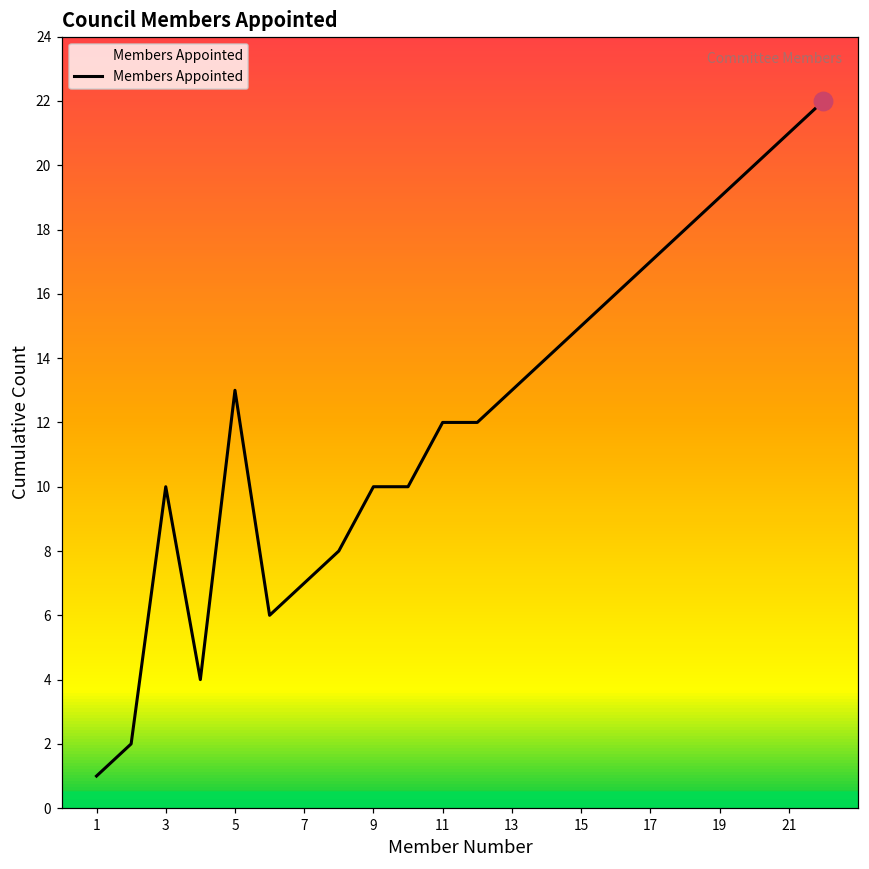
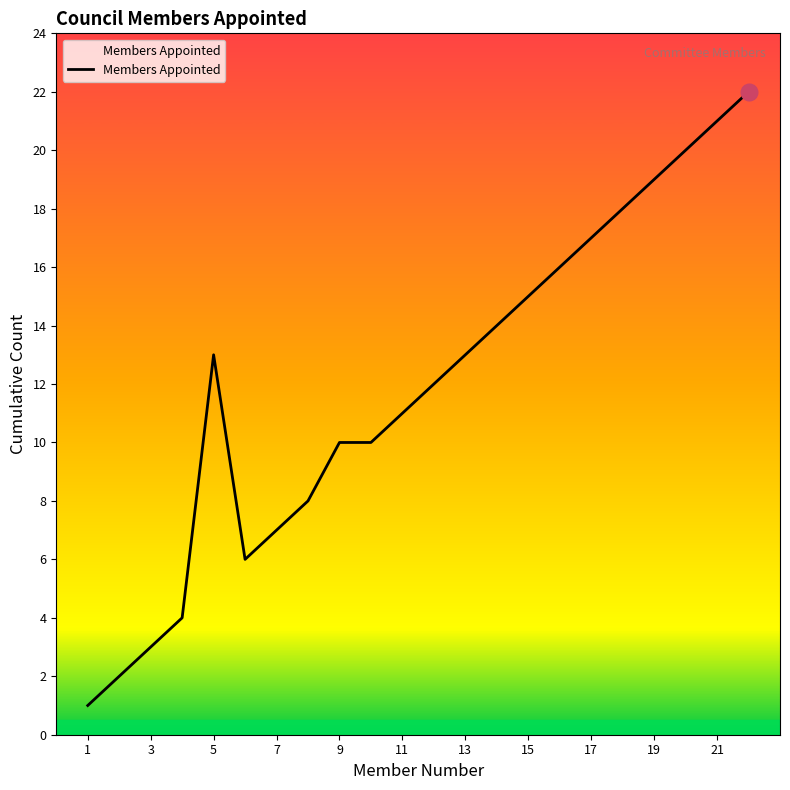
Members Appointed, 3: 10 -> 3
Members Appointed, 11: 12 -> 11
